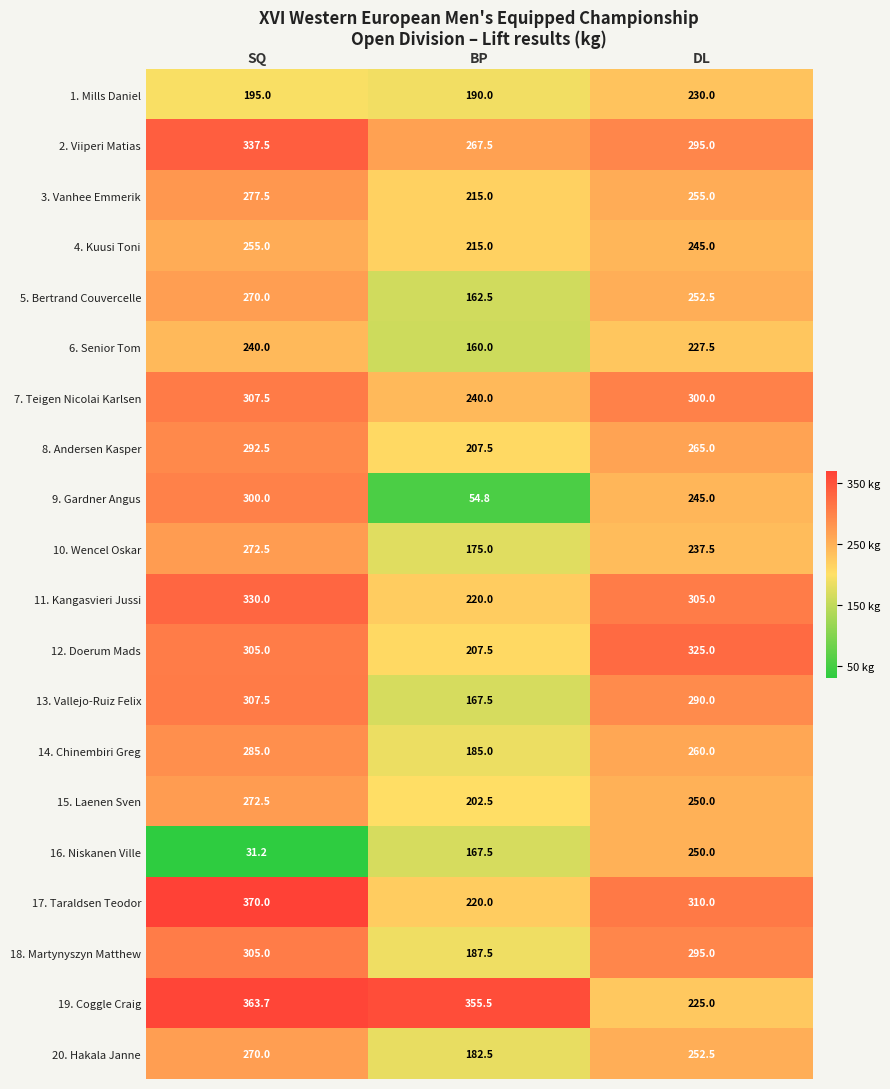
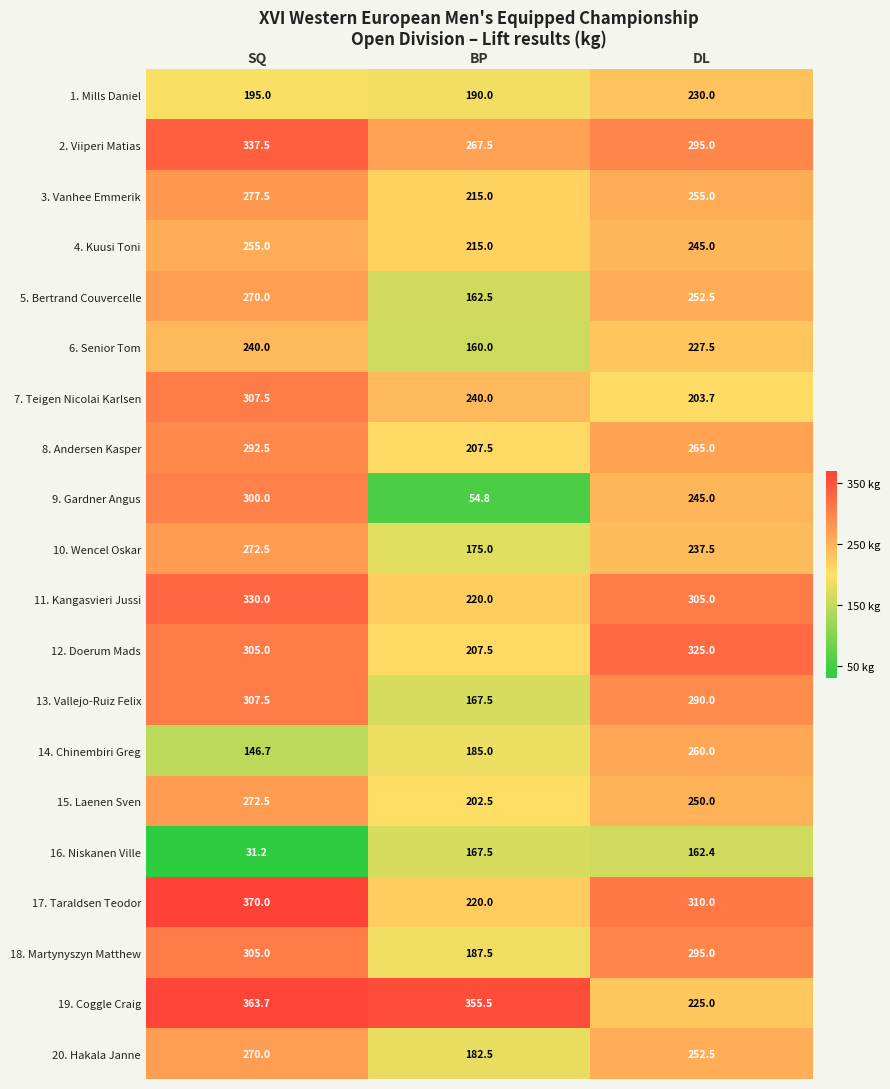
7. Teigen Nicolai Karlsen, DL: 300.0 -> 203.7
14. Chinembiri Greg, SQ: 285.0 -> 146.7
16. Niskanen Ville, DL: 250.0 -> 162.4
